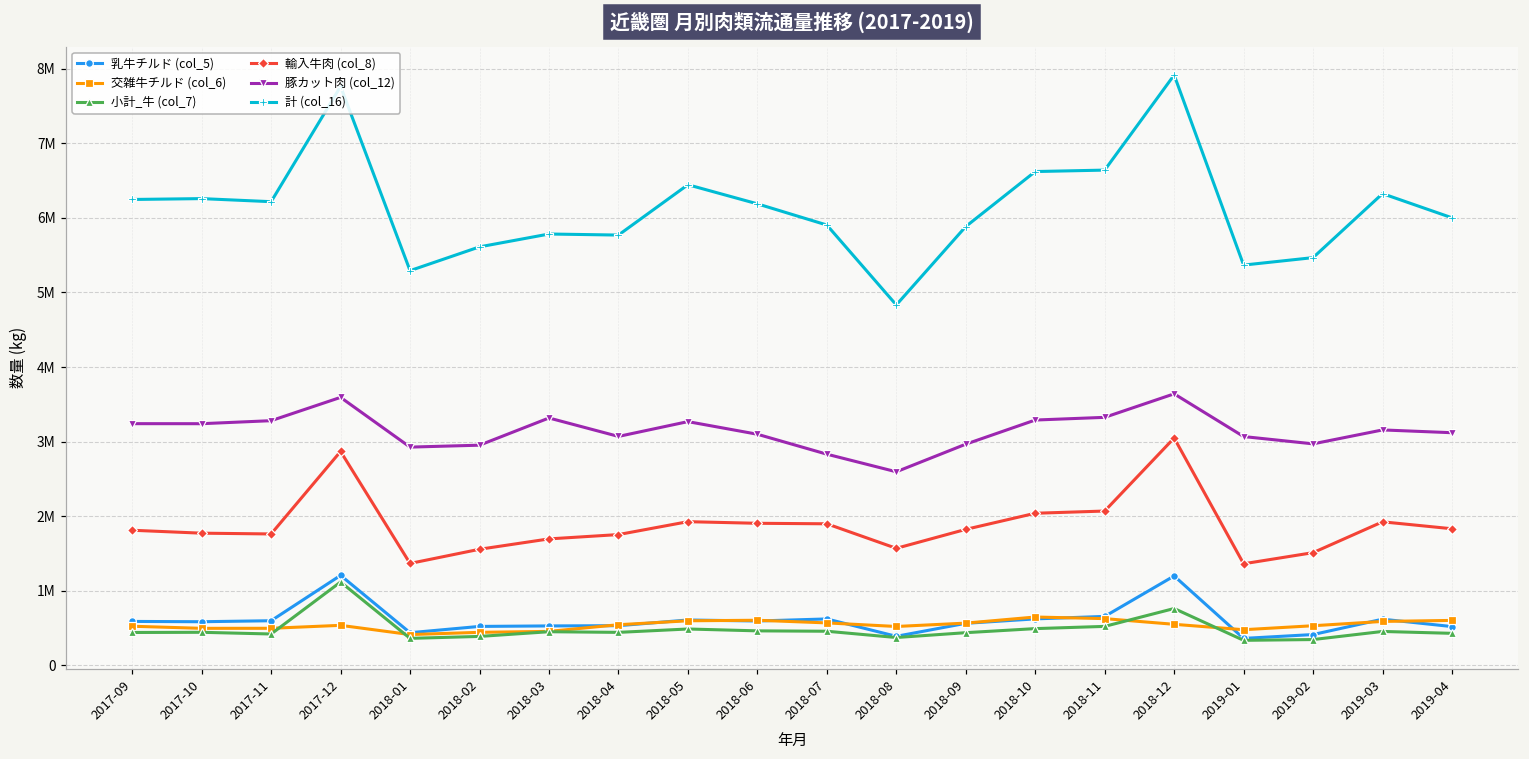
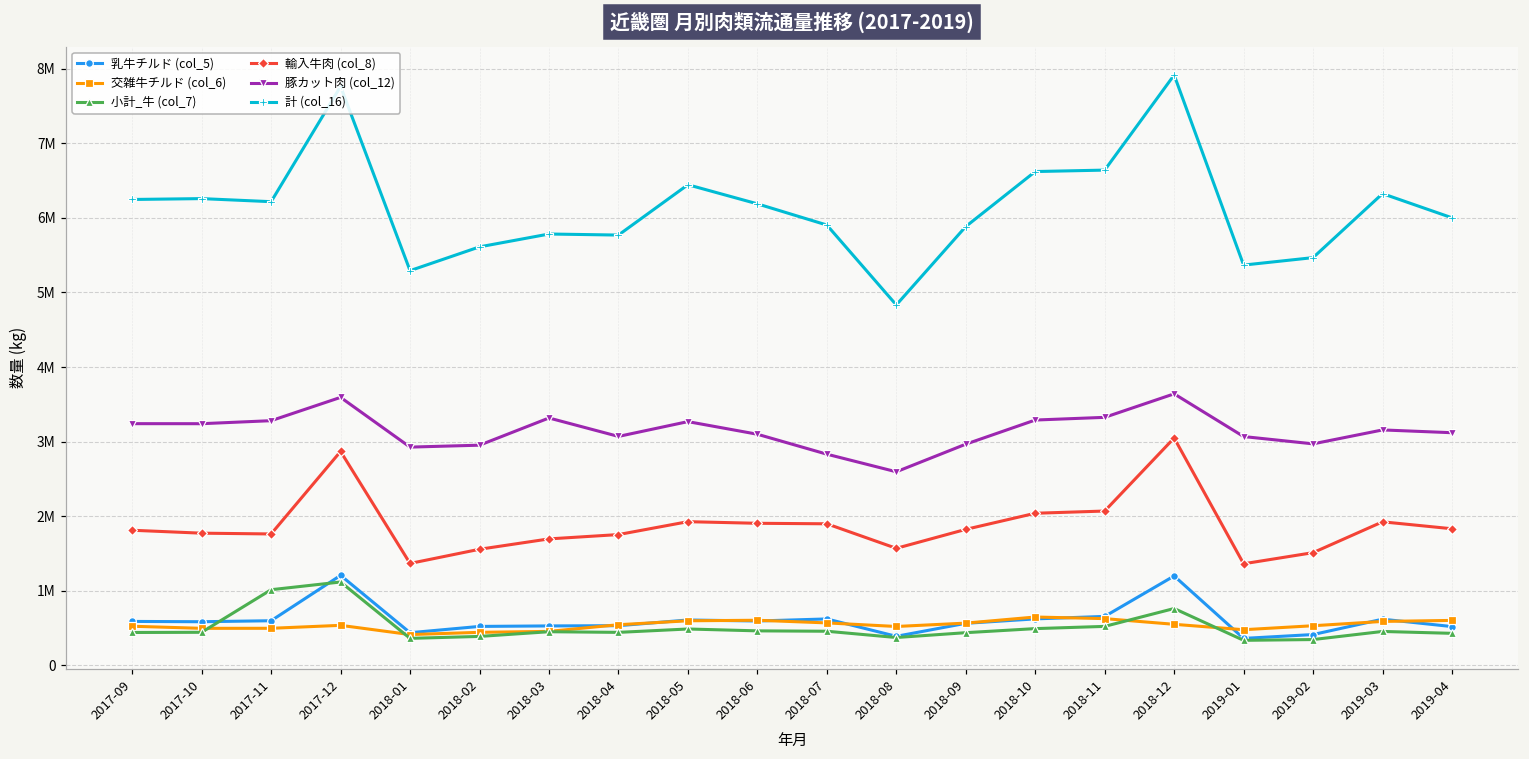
小計_牛 (col_7), 2017-11: 400000 -> 1000000
